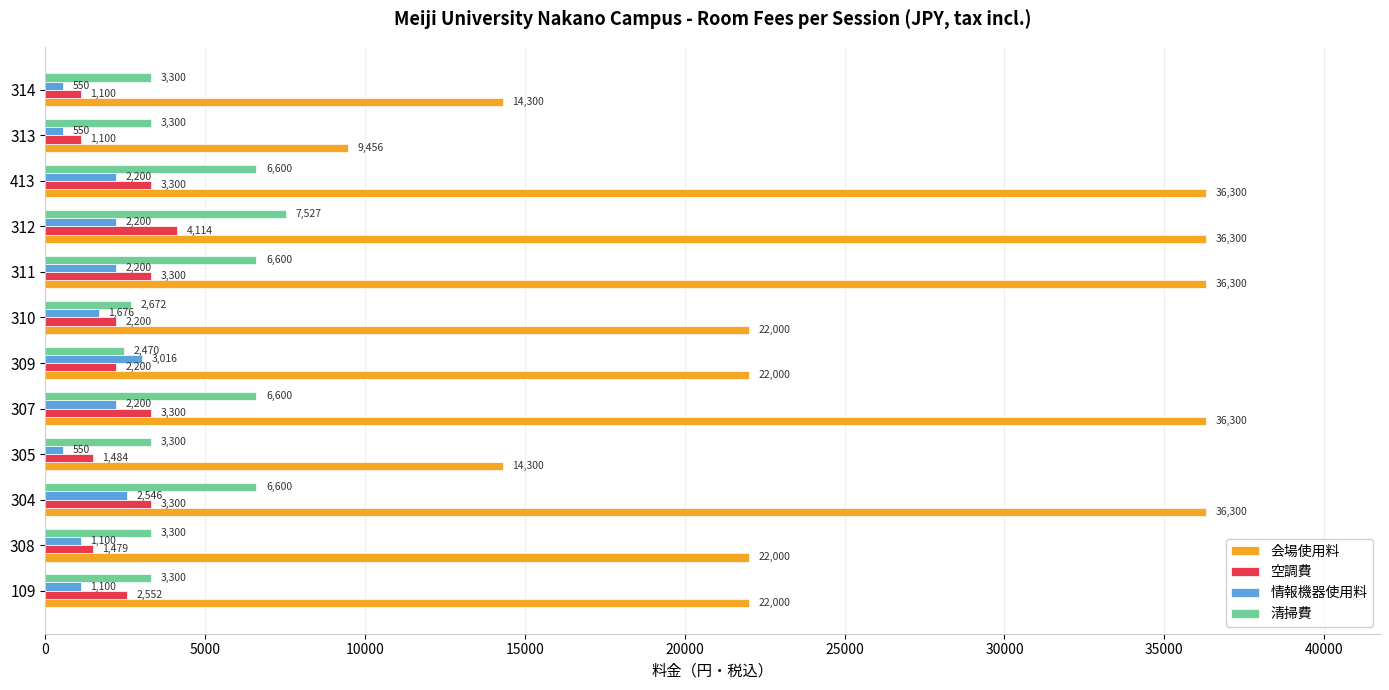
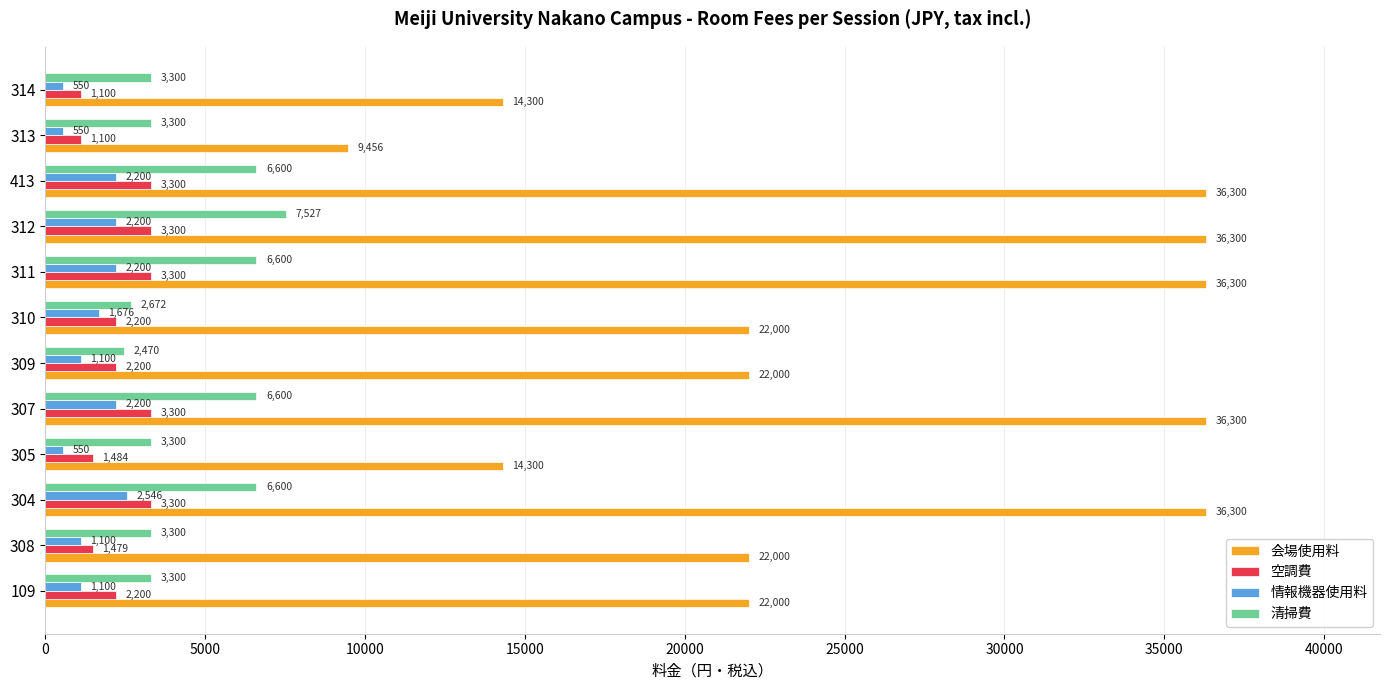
空調費, 312: 4,114 -> 3,300
情報機器使用料, 309: 3,016 -> 1,100
空調費, 109: 2,552 -> 2,200
